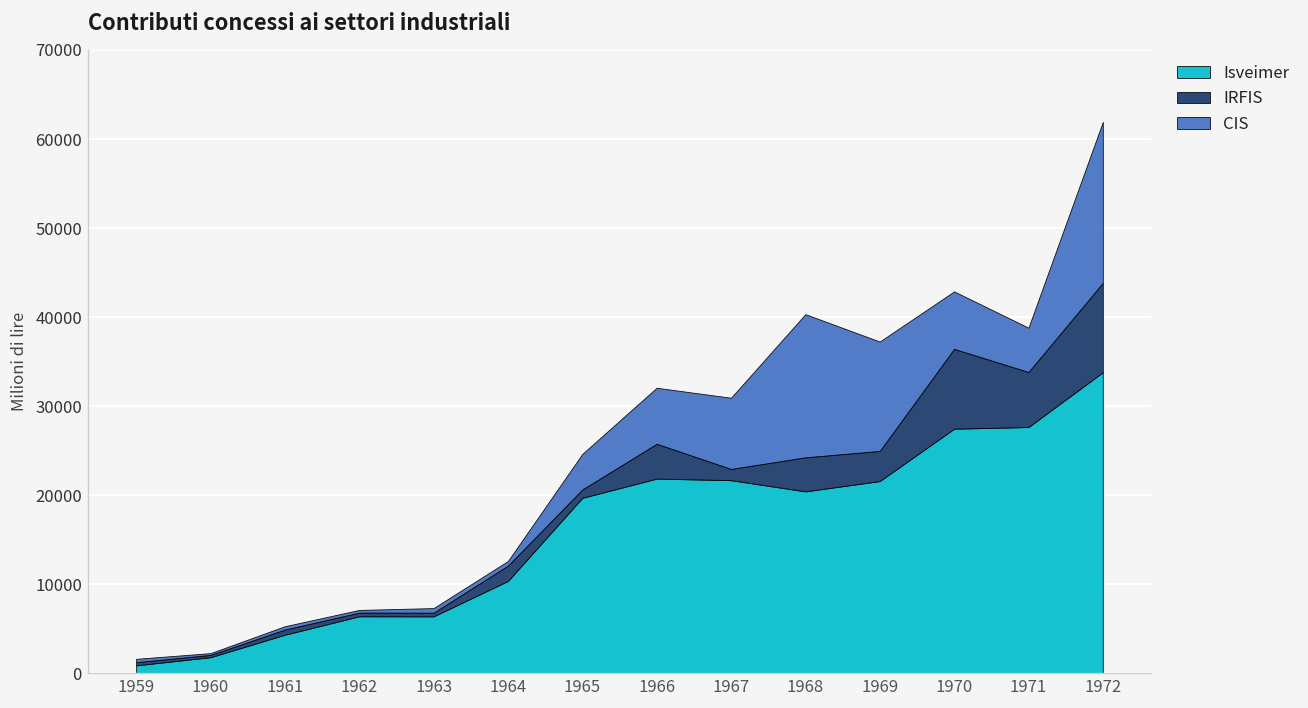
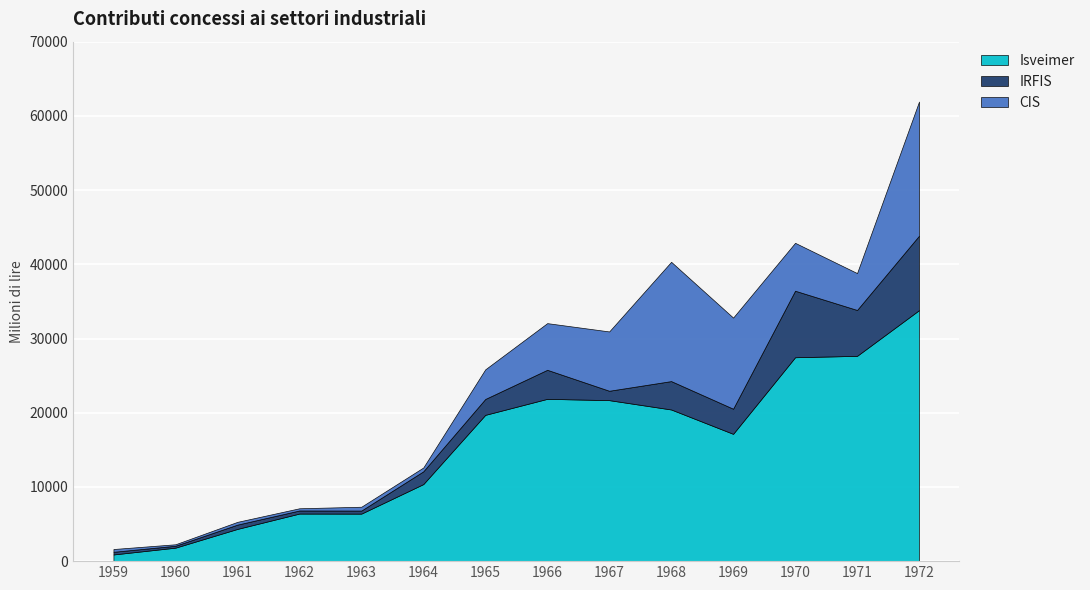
IRFIS, 1965: 1000 -> 2000
Isveimer, 1969: 22000 -> 17000
